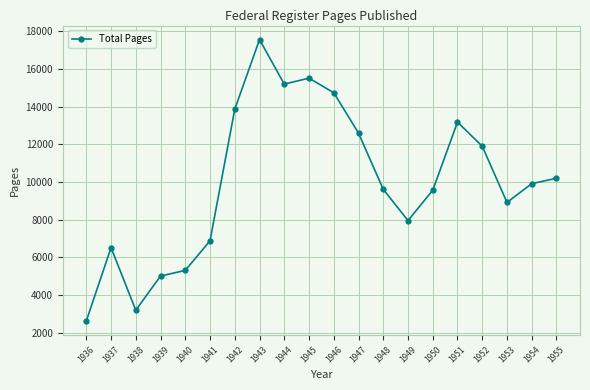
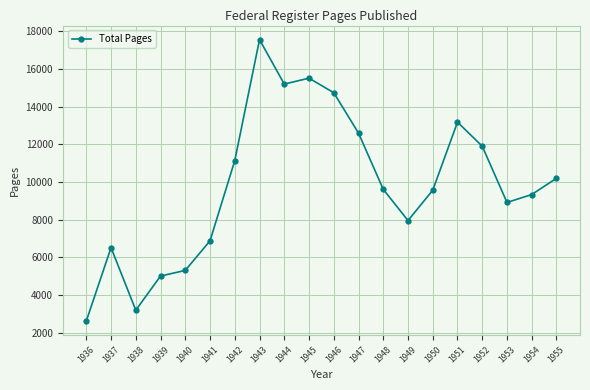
1942: 13900 -> 11100
1954: 9900 -> 9300
